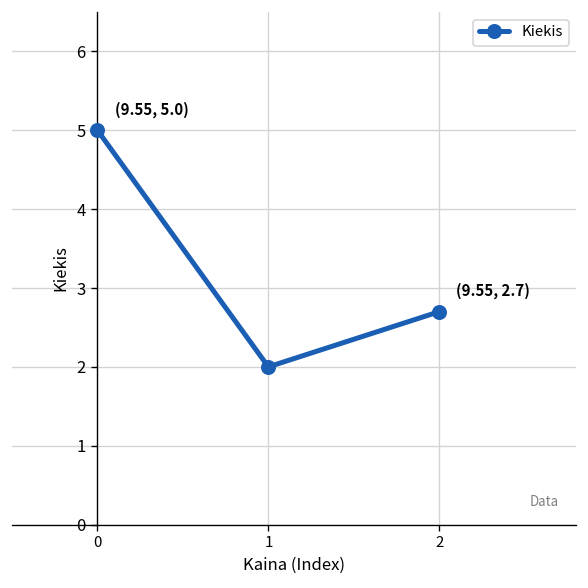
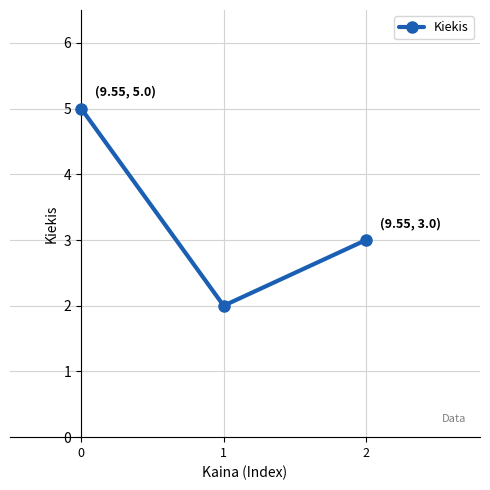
2: 2.7 -> 3.0
